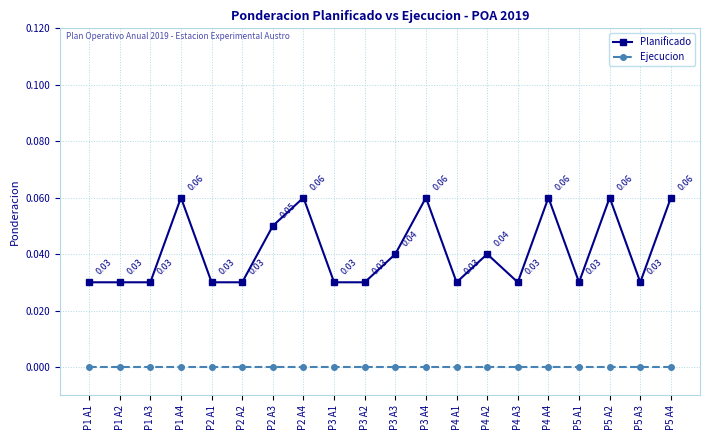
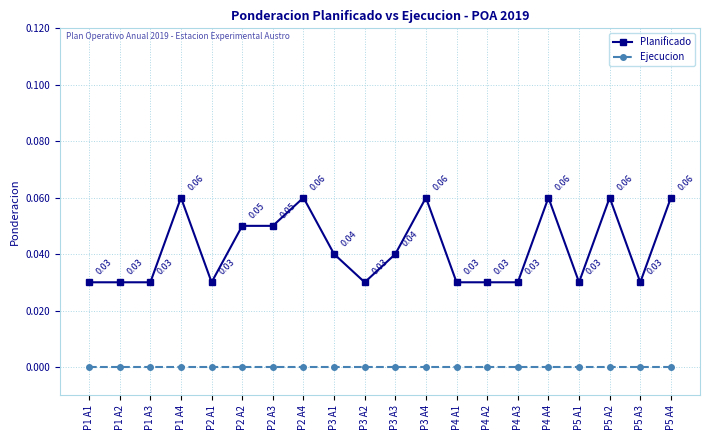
Planificado, P2 A2: 0.03 -> 0.05
Planificado, P3 A1: 0.03 -> 0.04
Planificado, P4 A2: 0.04 -> 0.03
